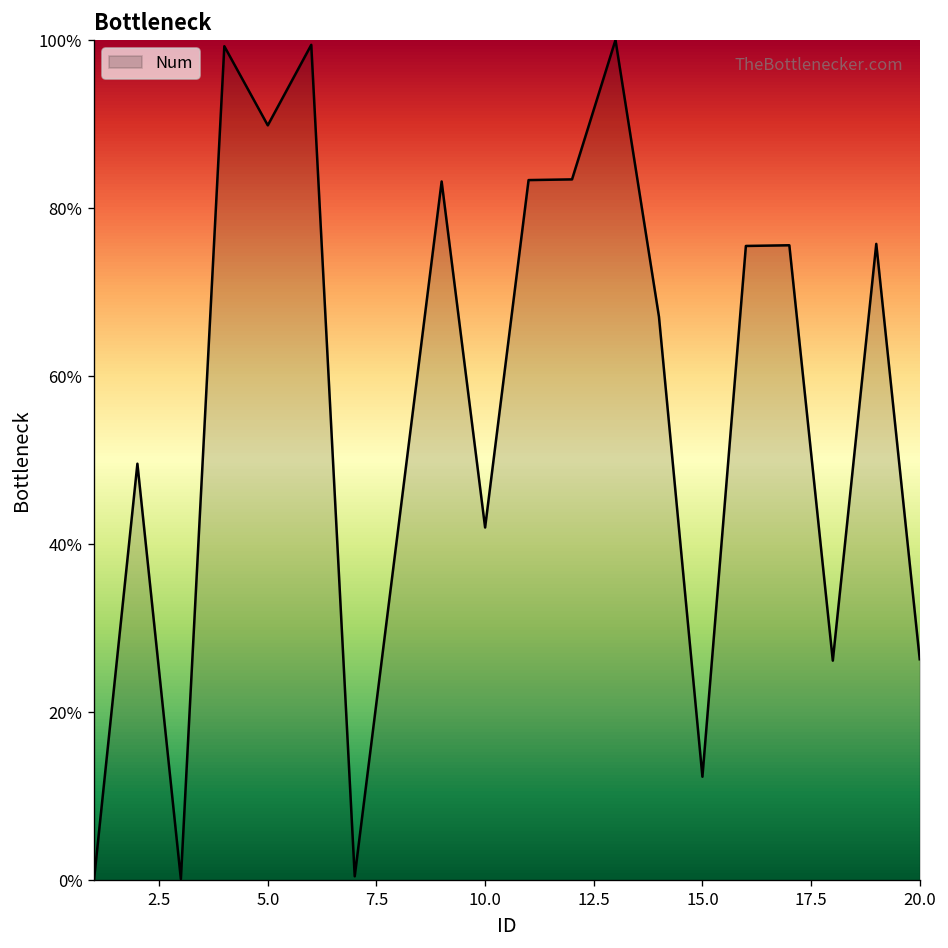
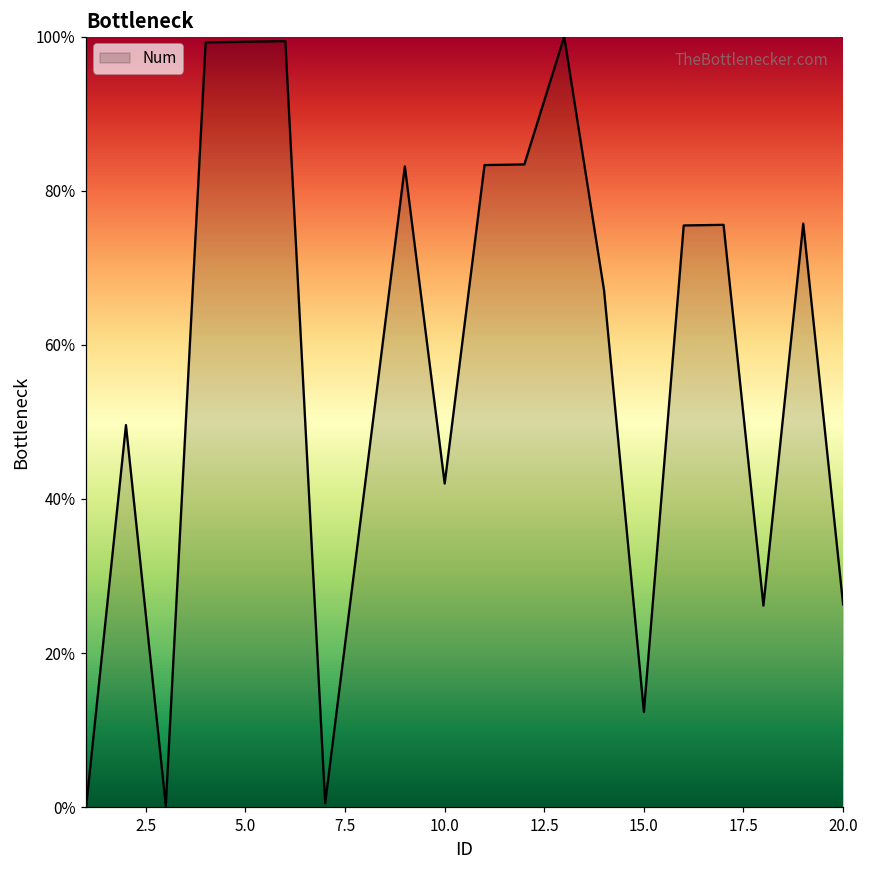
5.0: 90% -> 99%
